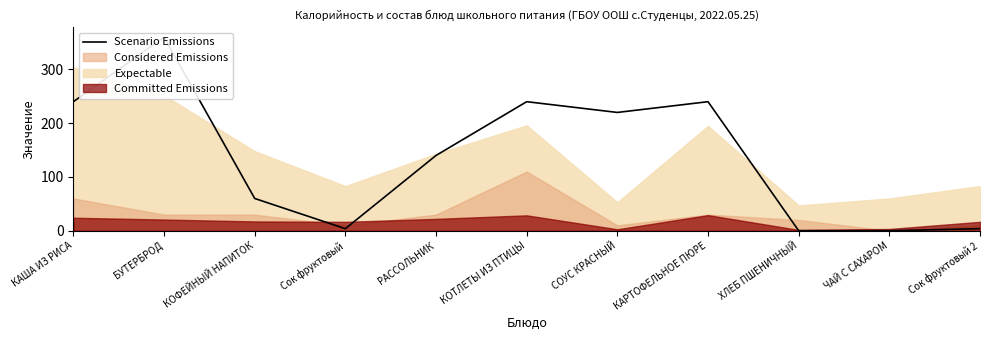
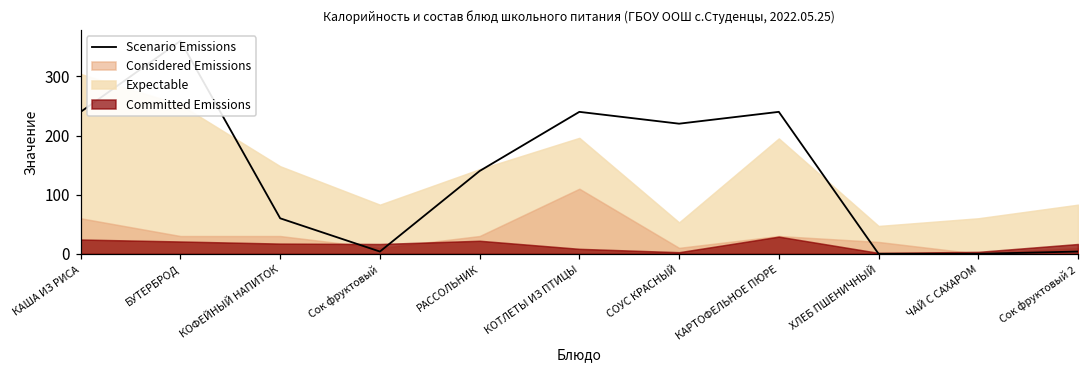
Committed Emissions, КОТЛЕТЫ ИЗ ПТИЦЫ: 30 -> 10
